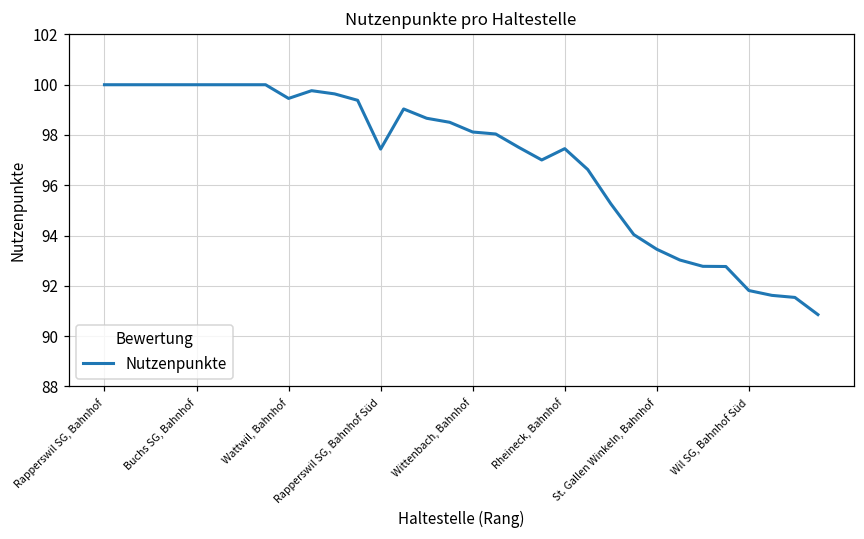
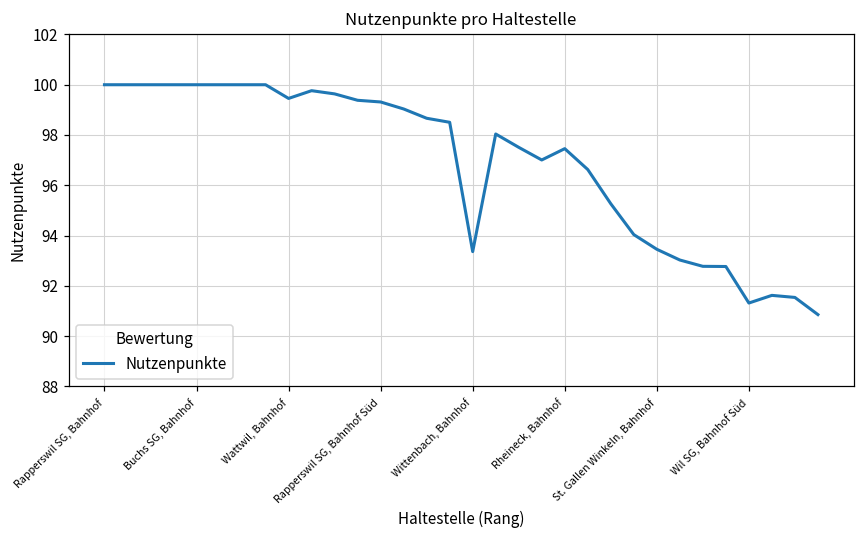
Rapperswil SG, Bahnhof Süd: 97.4 -> 99.3
Wittenbach, Bahnhof: 98.1 -> 93.4
Wil SG, Bahnhof Süd: 91.8 -> 91.3
